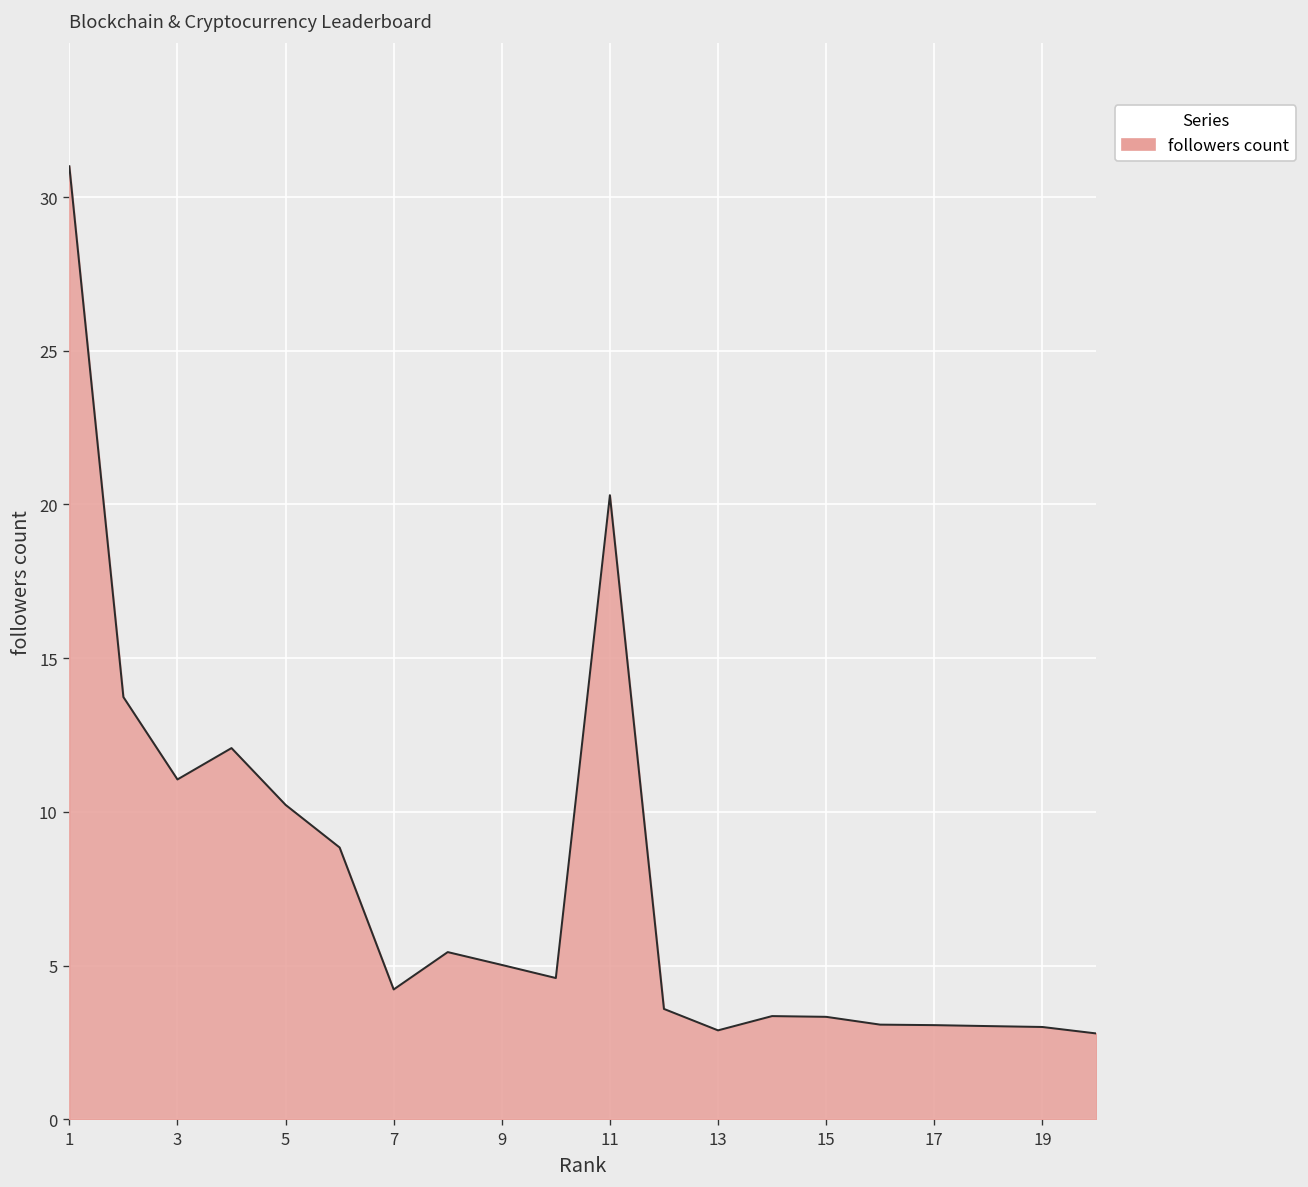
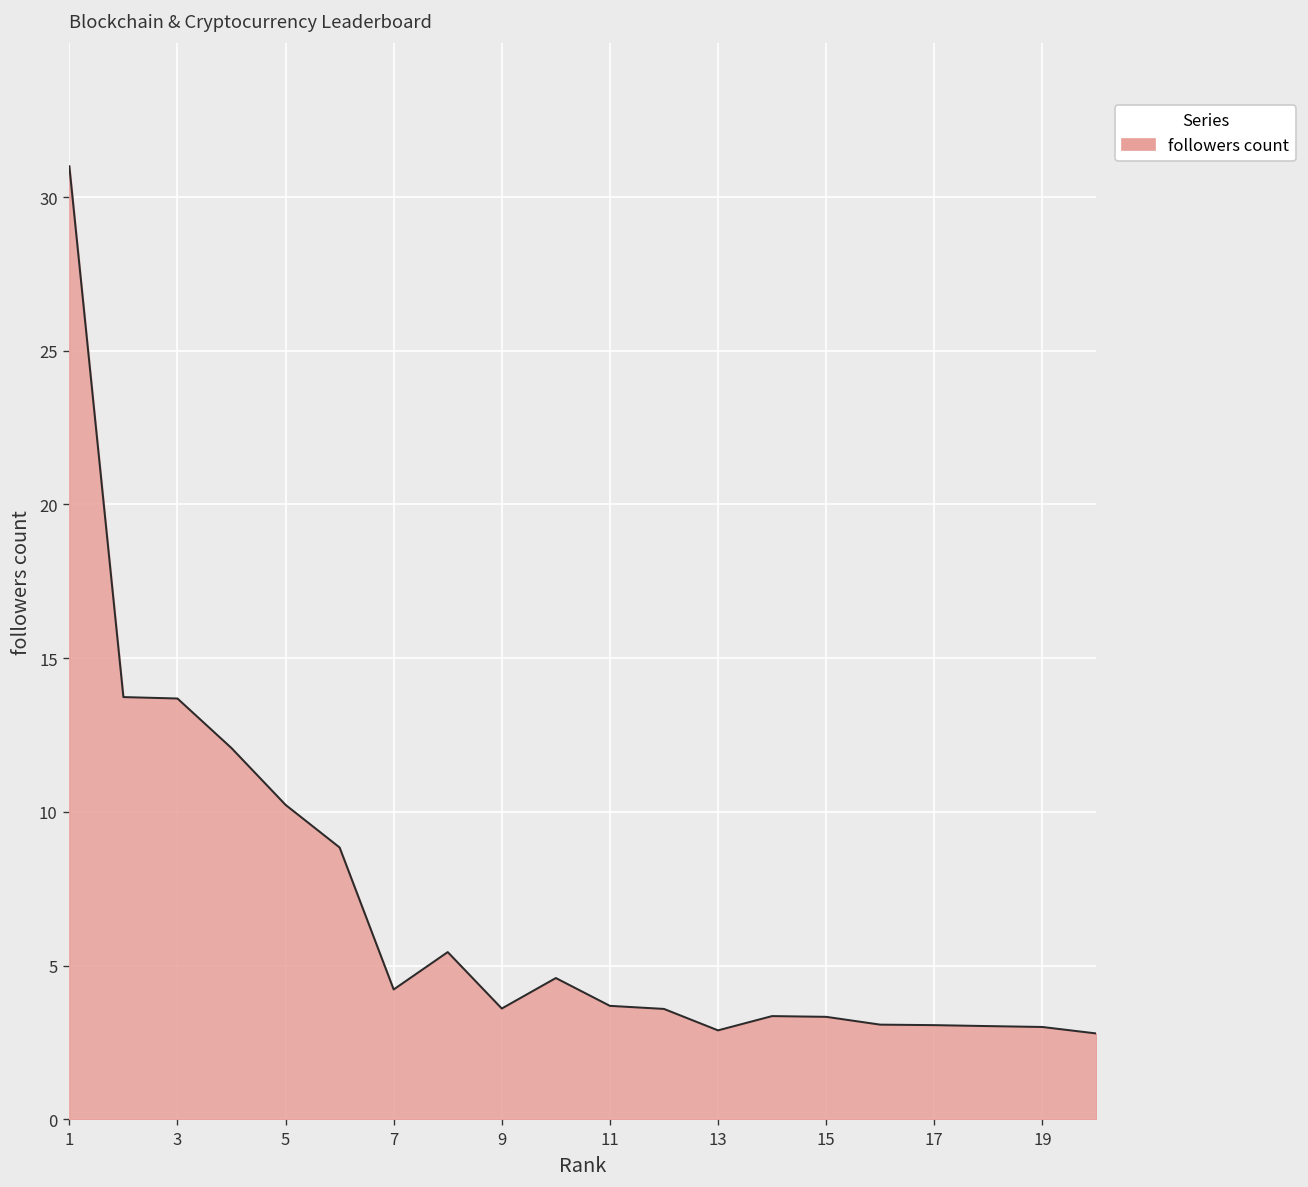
3: 11.1 -> 13.7
9: 5.0 -> 3.6
11: 20.3 -> 3.7
